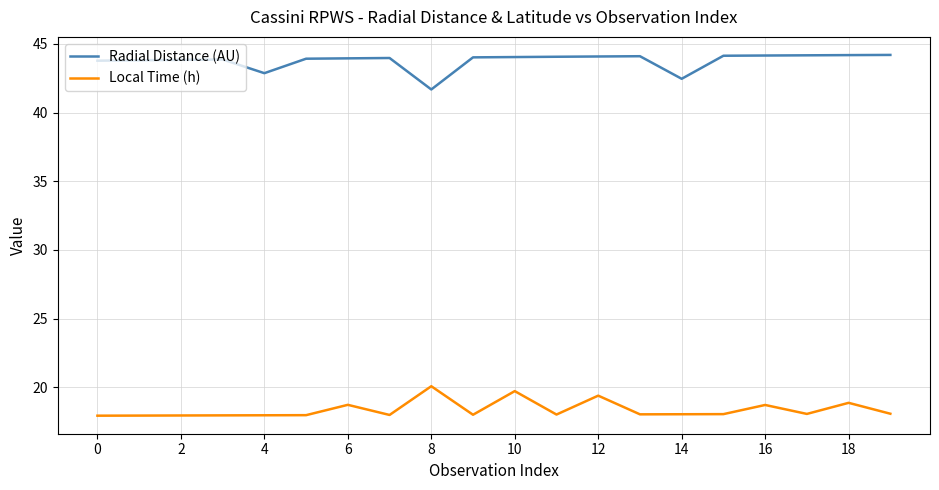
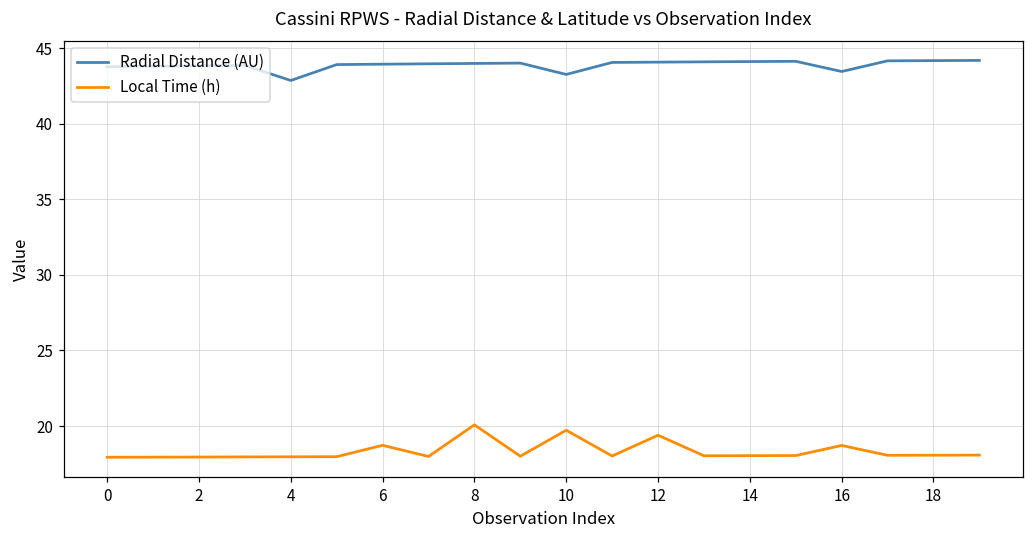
Radial Distance (AU), 8: 41.7 -> 44.0
Radial Distance (AU), 10: 44.0 -> 43.3
Radial Distance (AU), 14: 42.5 -> 44.1
Radial Distance (AU), 16: 44.1 -> 43.5
Local Time (h), 18: 18.9 -> 18.1
